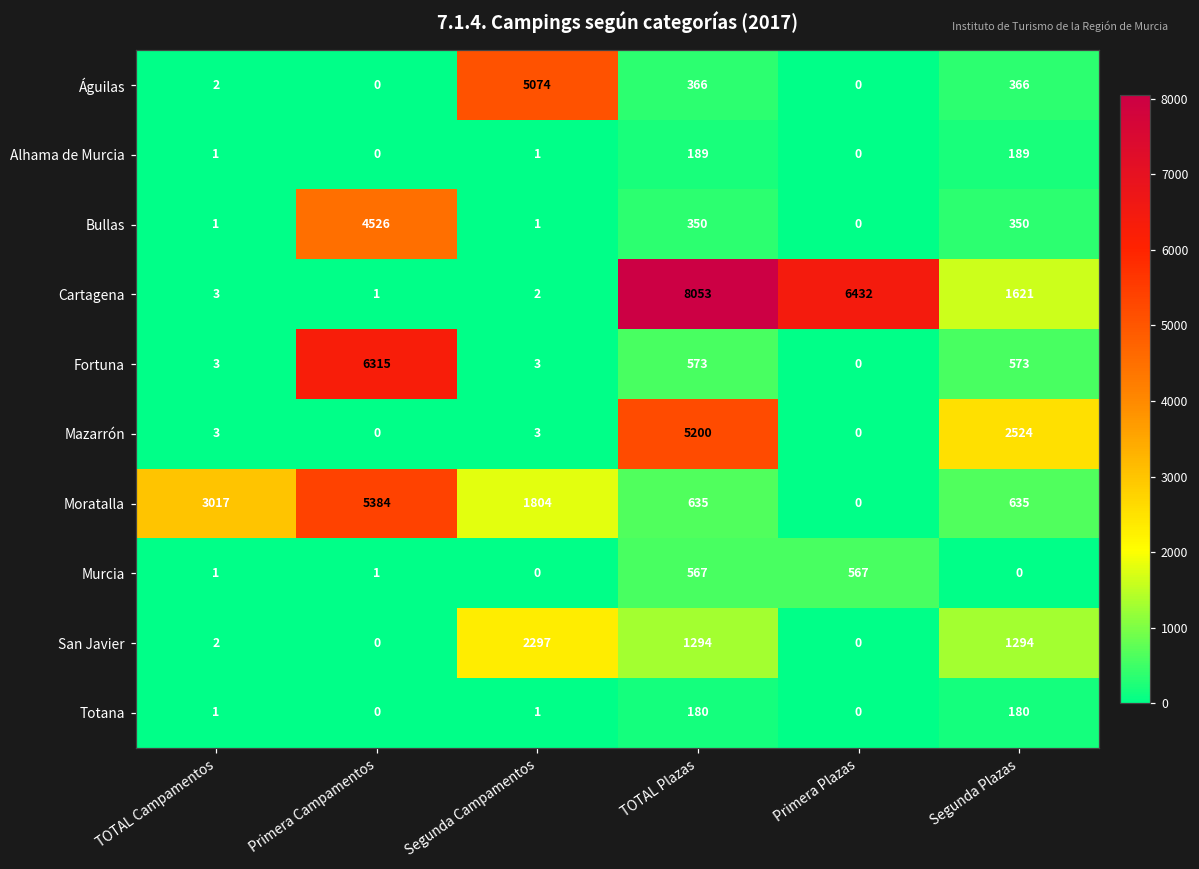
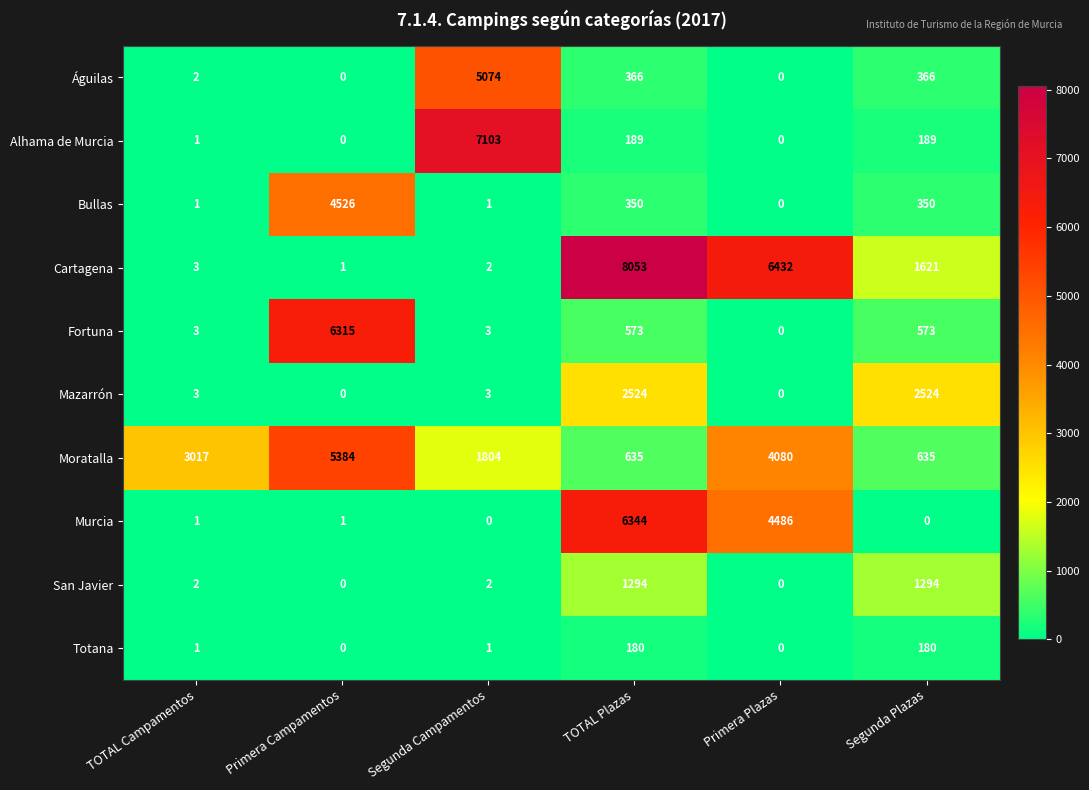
Alhama de Murcia, Segunda Campamentos: 1 -> 7103
Mazarrón, TOTAL Plazas: 5200 -> 2524
Moratalla, Primera Plazas: 0 -> 4080
Murcia, TOTAL Plazas: 567 -> 6344
Murcia, Primera Plazas: 567 -> 4486
San Javier, Segunda Campamentos: 2297 -> 2
